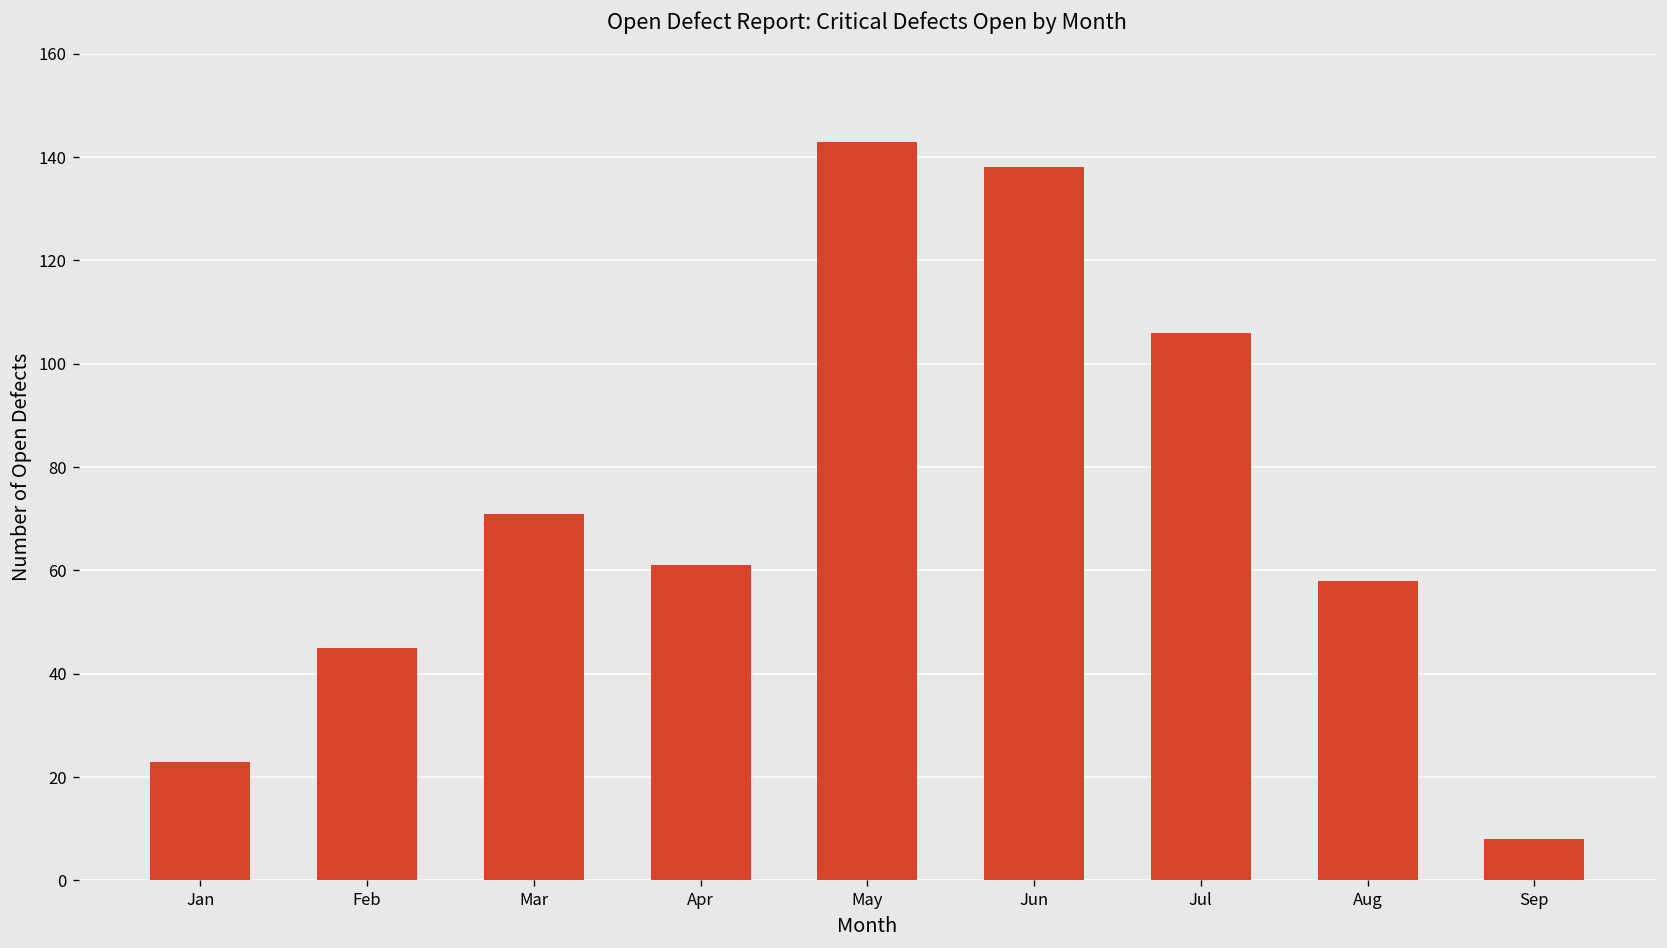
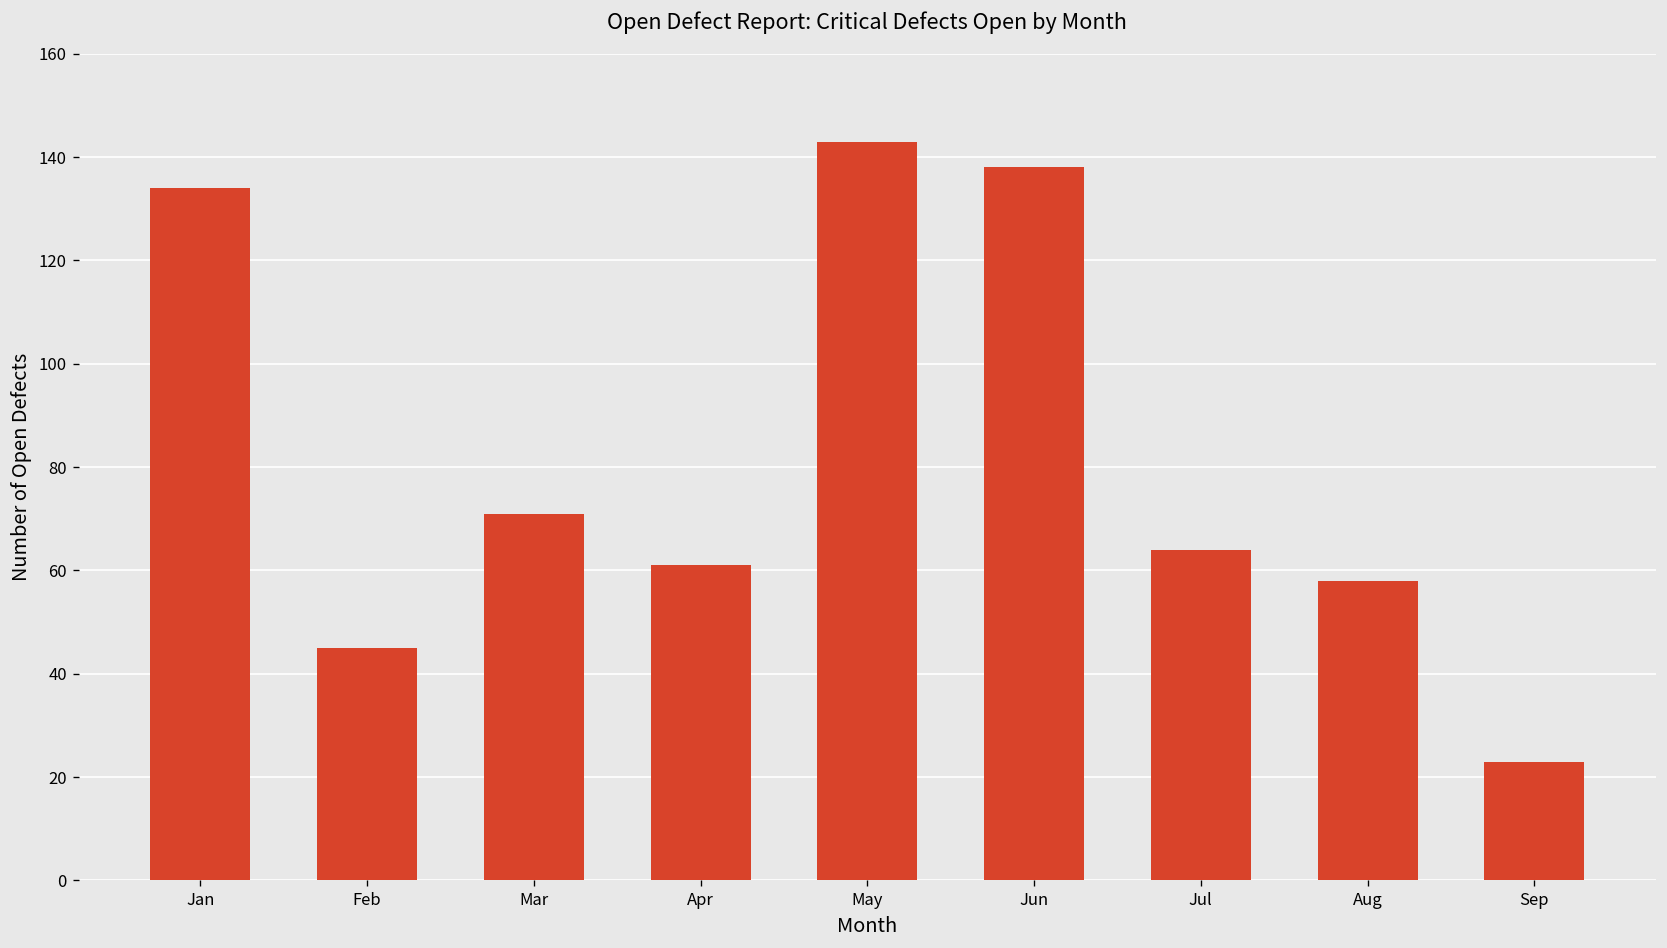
Jan: 23 -> 134
Jul: 106 -> 64
Sep: 8 -> 23
